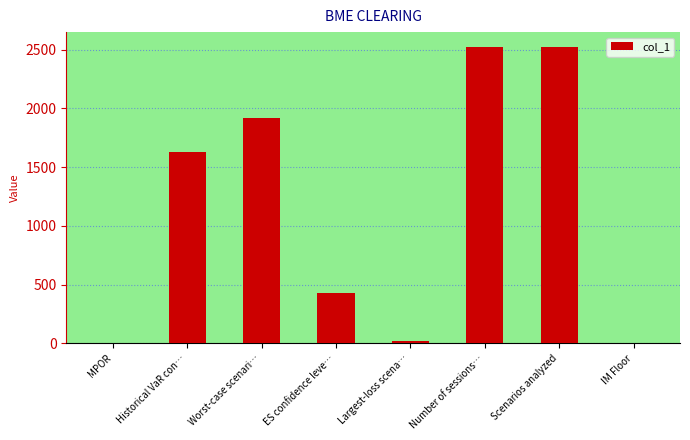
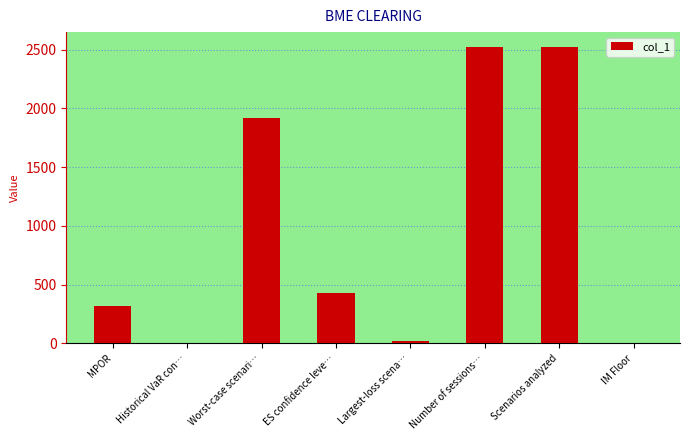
MPOR: 0 -> 320
Historical VaR con…: 1630 -> 0
